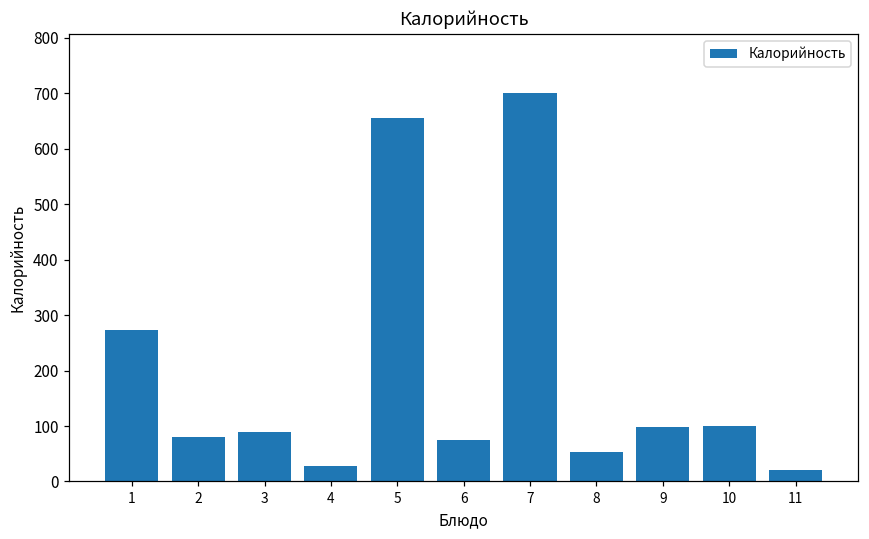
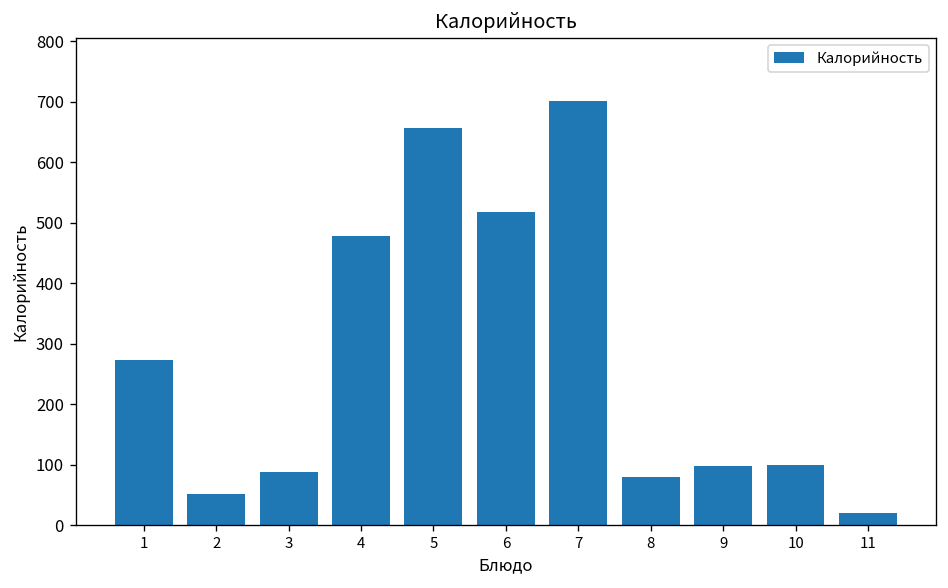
2: 80 -> 50
4: 30 -> 480
6: 70 -> 520
8: 50 -> 80
